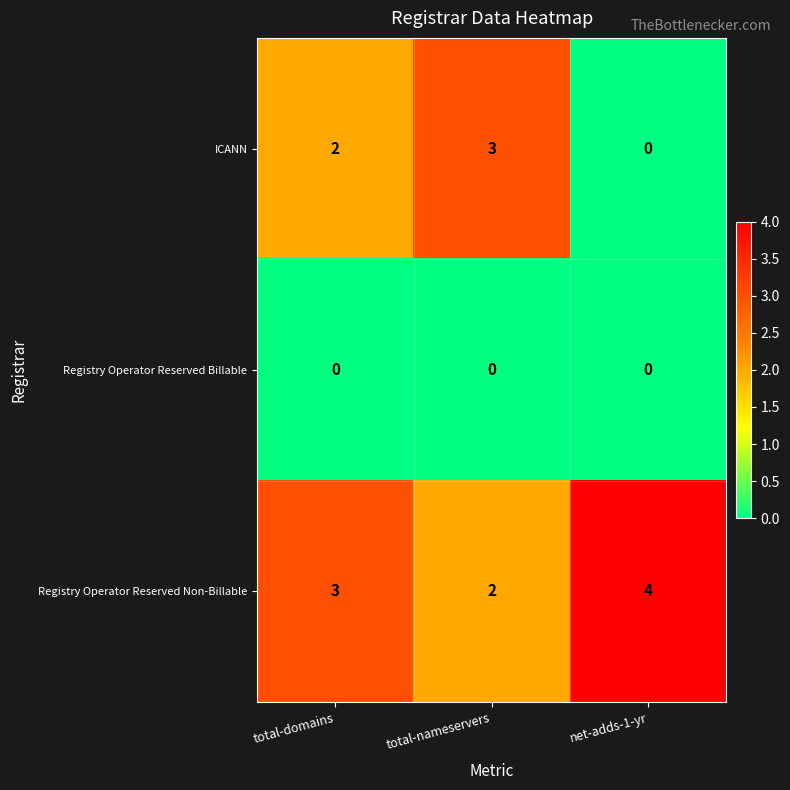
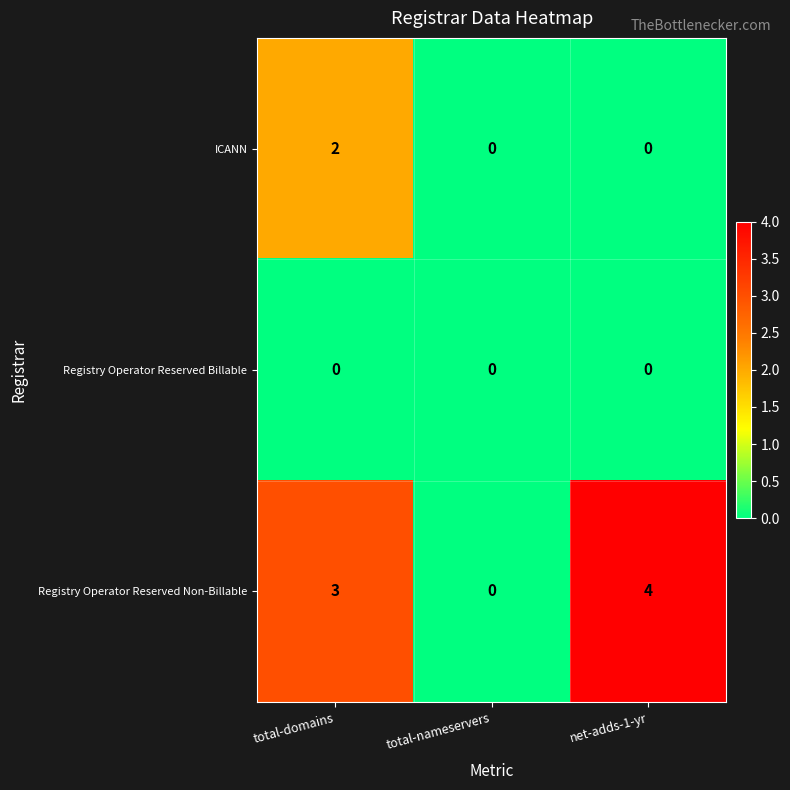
ICANN, total-nameservers: 3 -> 0
Registry Operator Reserved Non-Billable, total-nameservers: 2 -> 0
